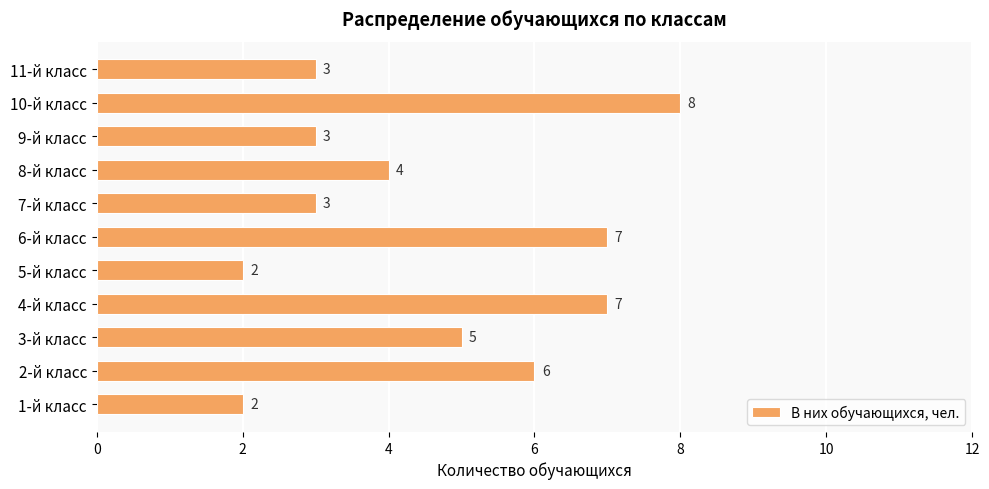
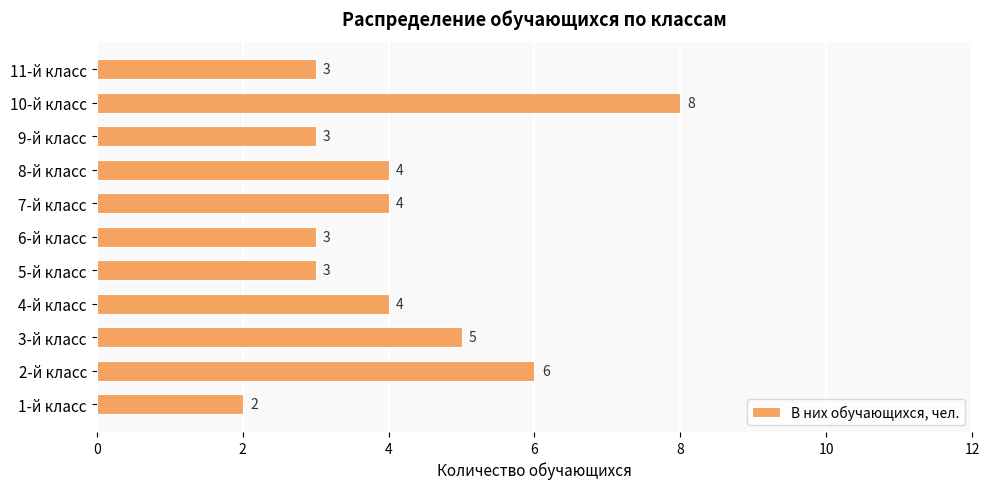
7-й класс: 3 -> 4
6-й класс: 7 -> 3
5-й класс: 2 -> 3
4-й класс: 7 -> 4
